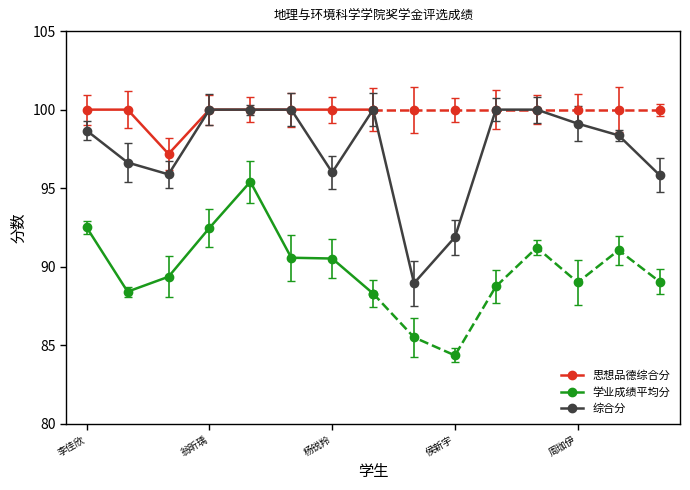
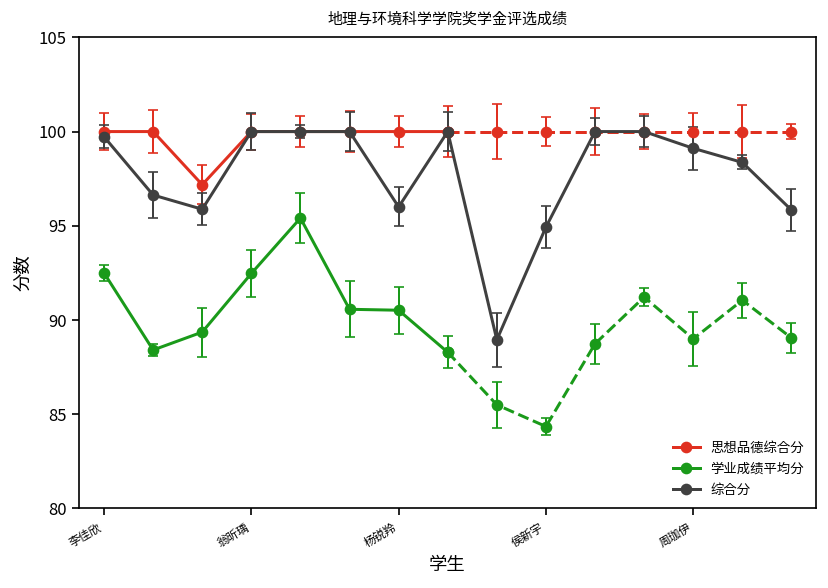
综合分, 李佳欣: 98.7 -> 99.7
综合分, 侯新宇: 91.9 -> 94.9
